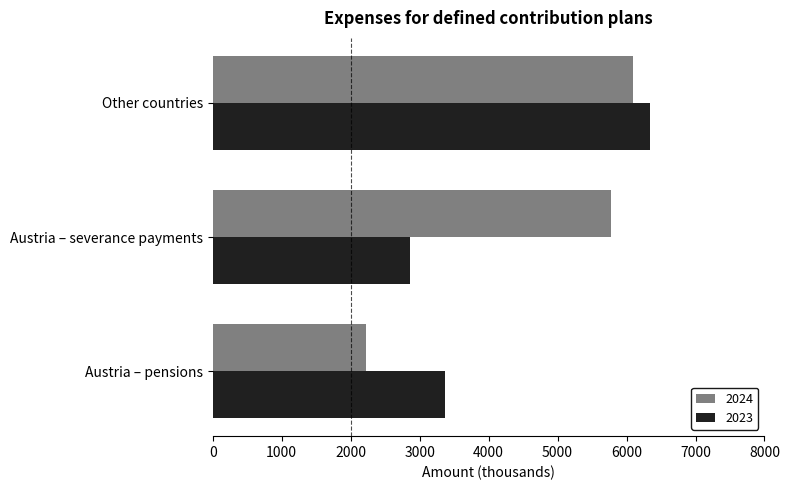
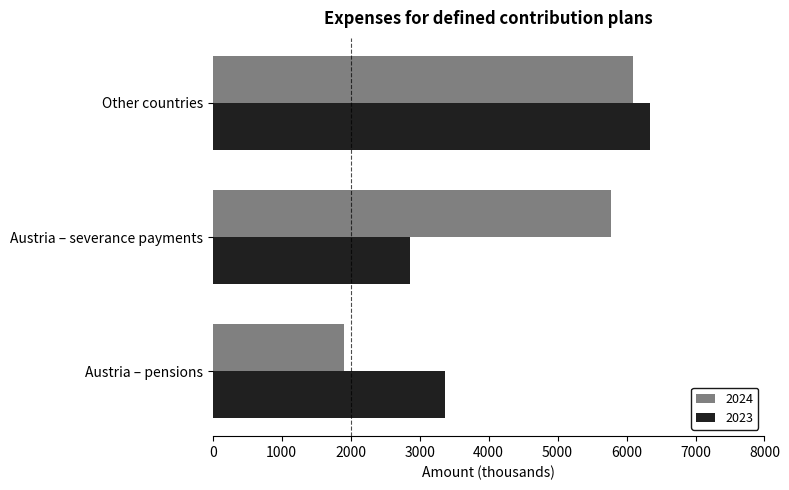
2024, Austria – pensions: 2200 -> 1900
